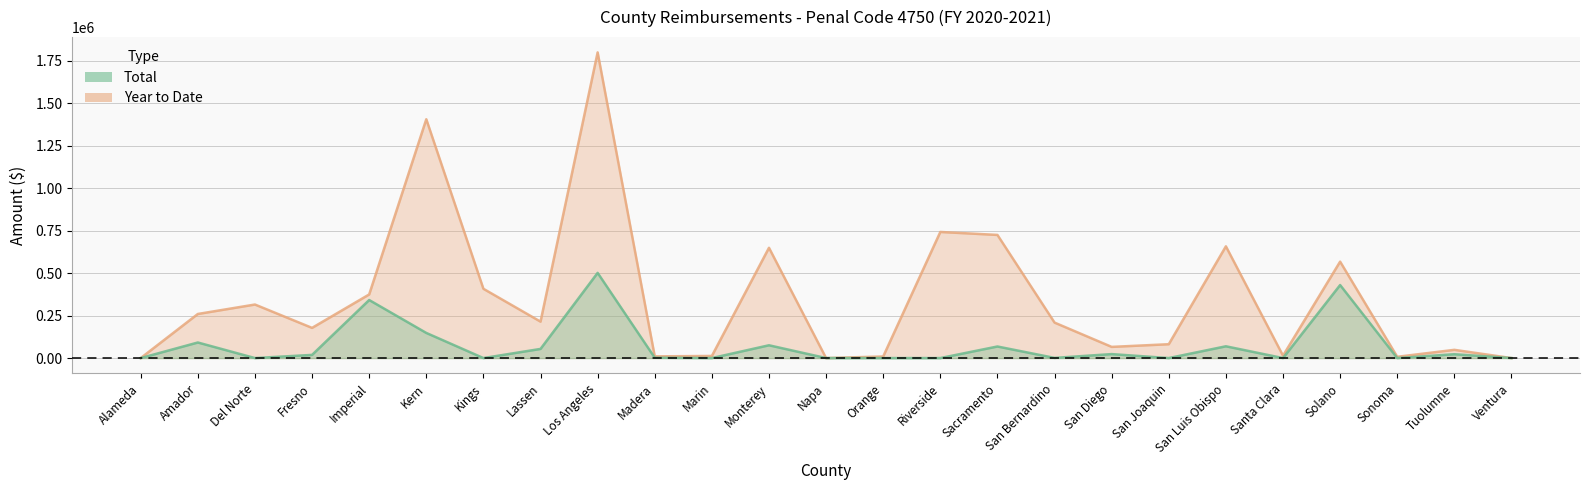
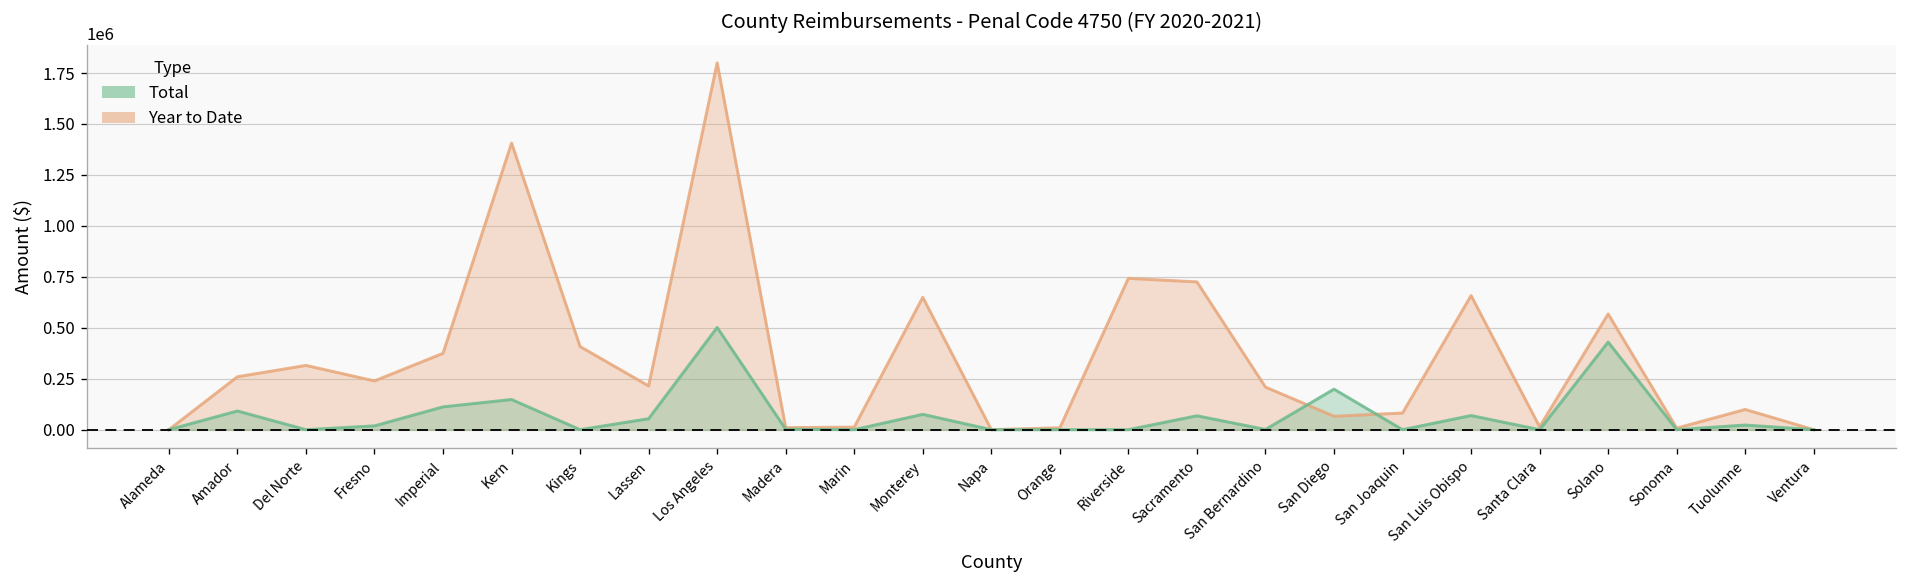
Year to Date, Fresno: 180000 -> 240000
Total, Imperial: 340000 -> 110000
Total, San Diego: 20000 -> 200000
Year to Date, Tuolumne: 50000 -> 100000
